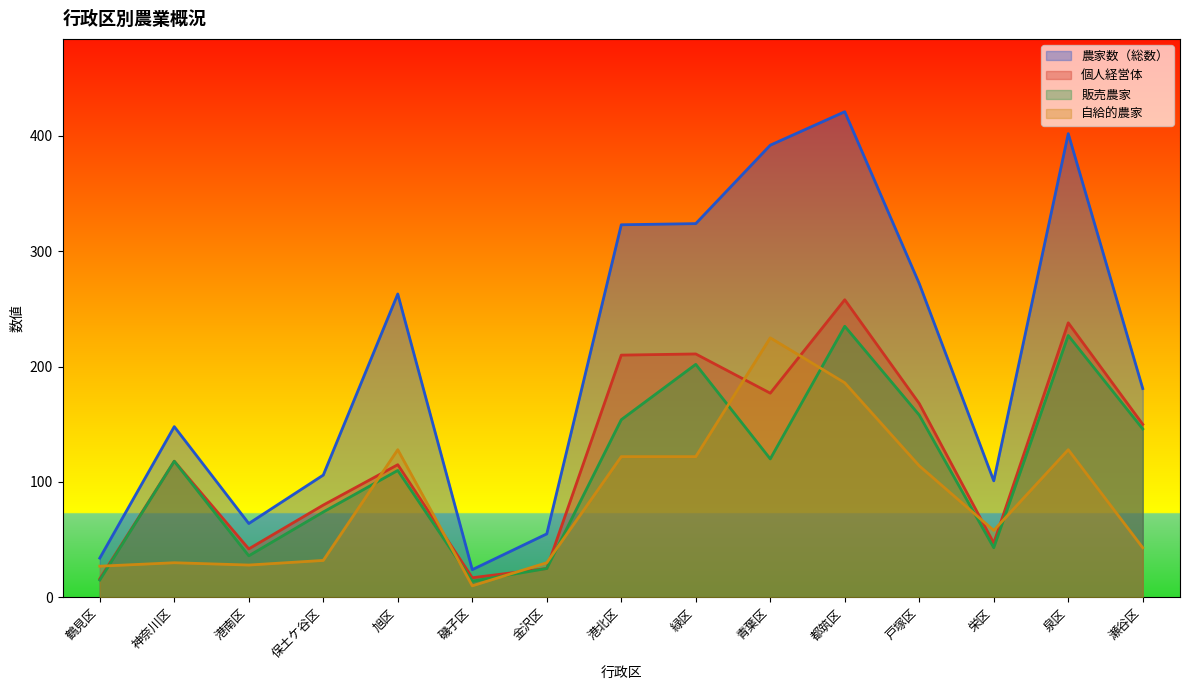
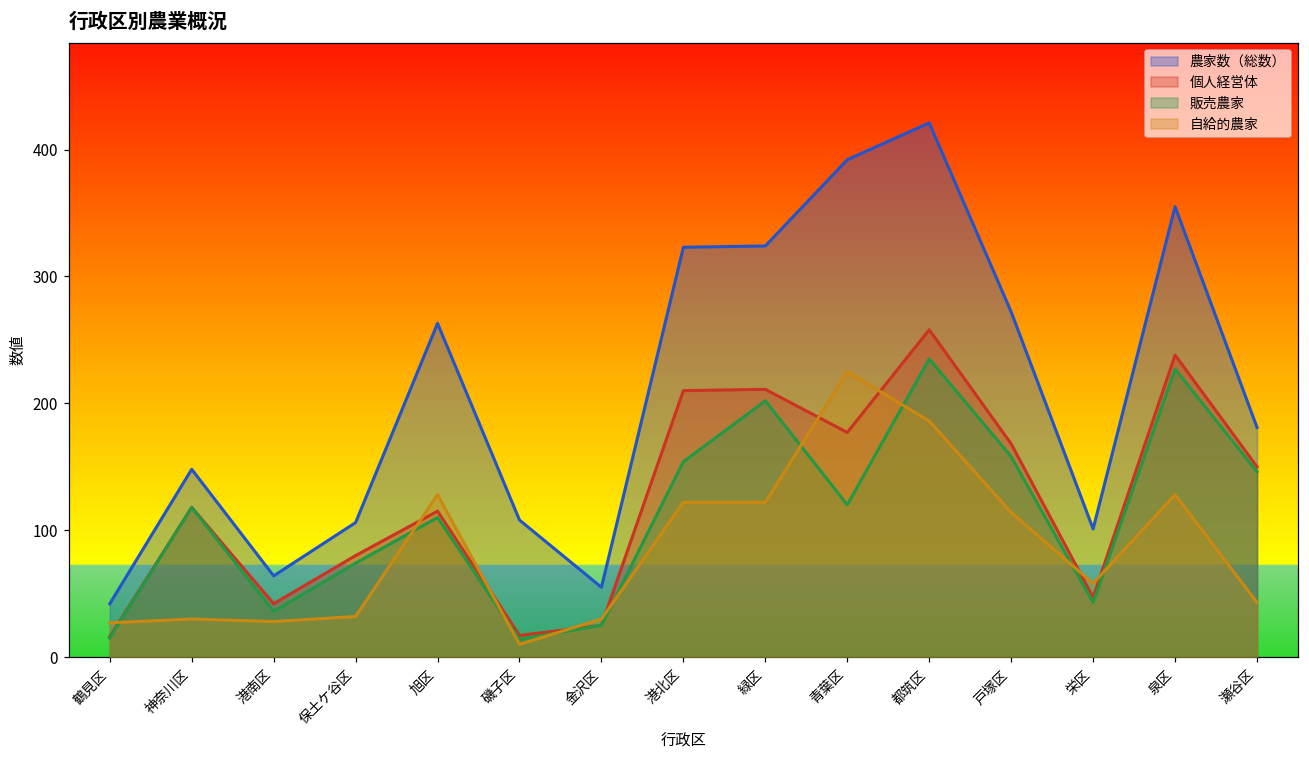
農家数（総数）, 鶴見区: 34 -> 42
農家数（総数）, 磯子区: 24 -> 108
農家数（総数）, 泉区: 402 -> 355
